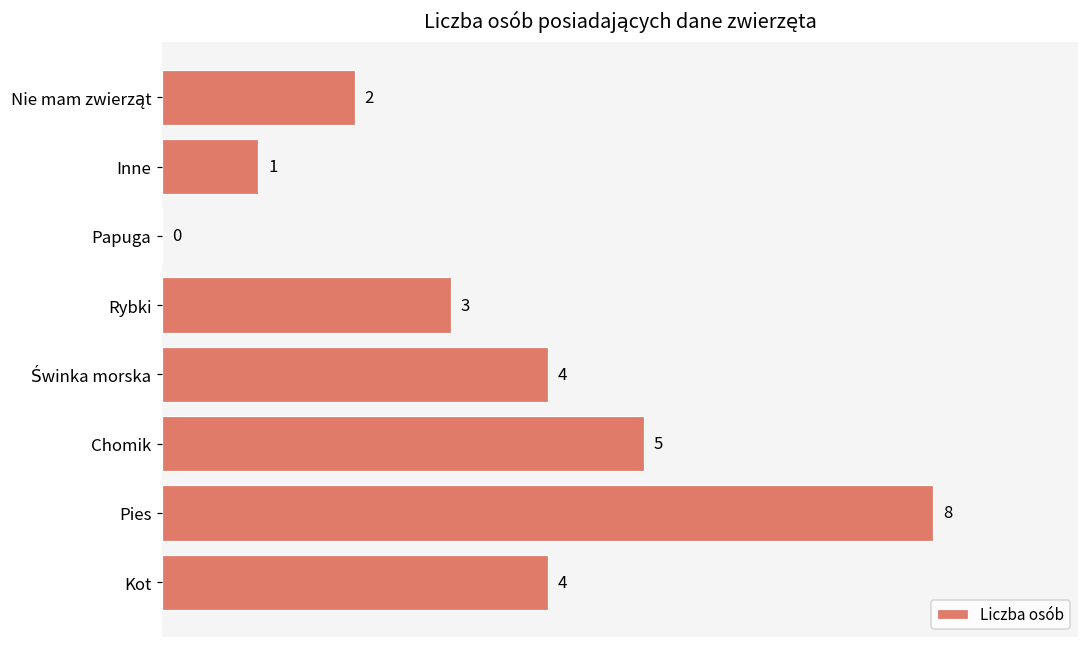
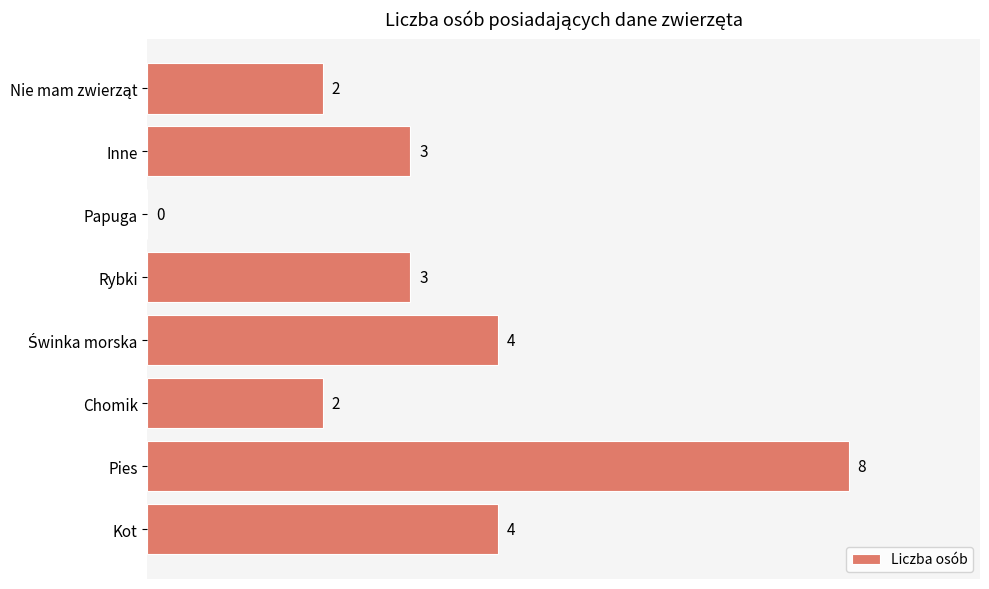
Inne: 1 -> 3
Chomik: 5 -> 2
